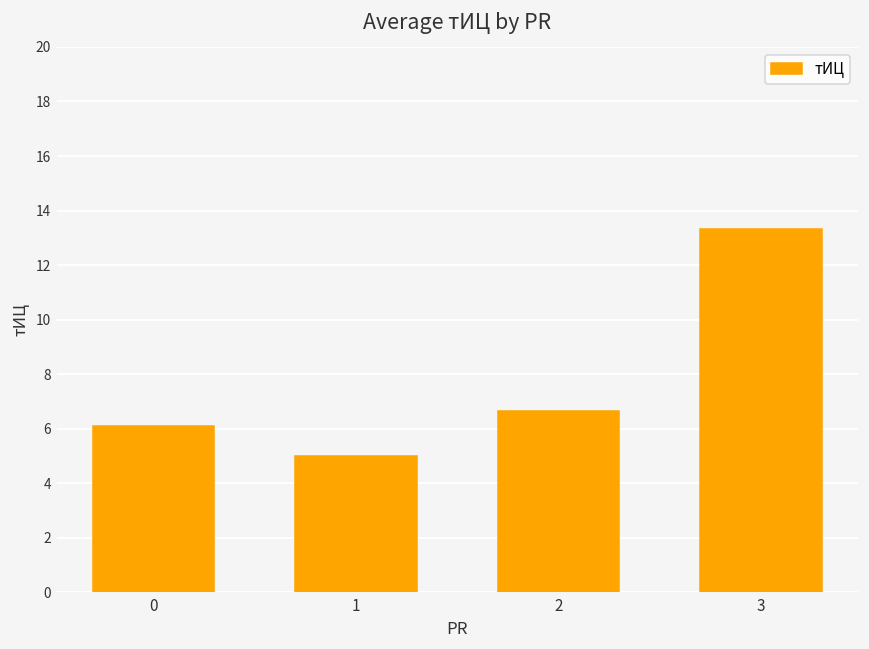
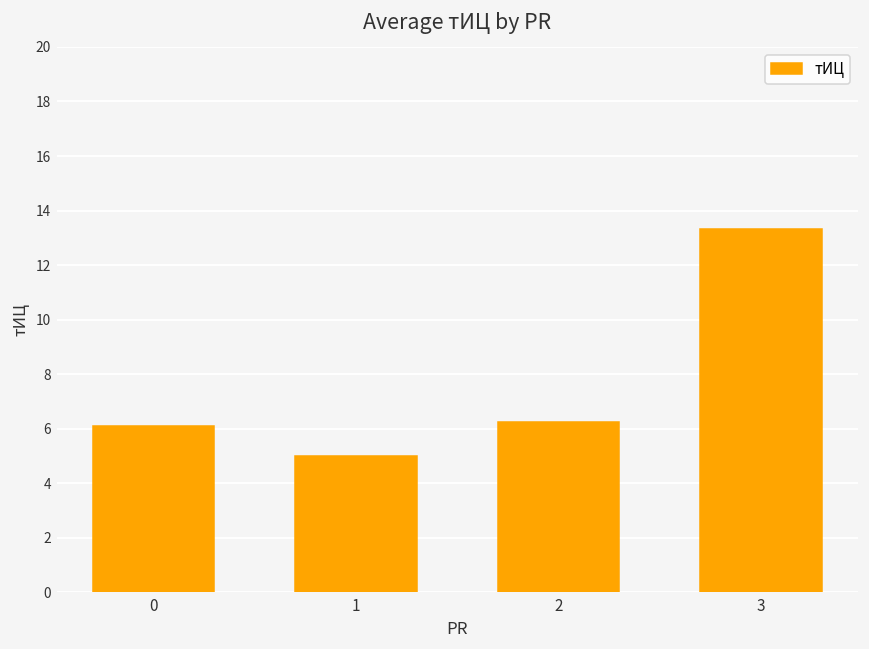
2: 6.7 -> 6.2
